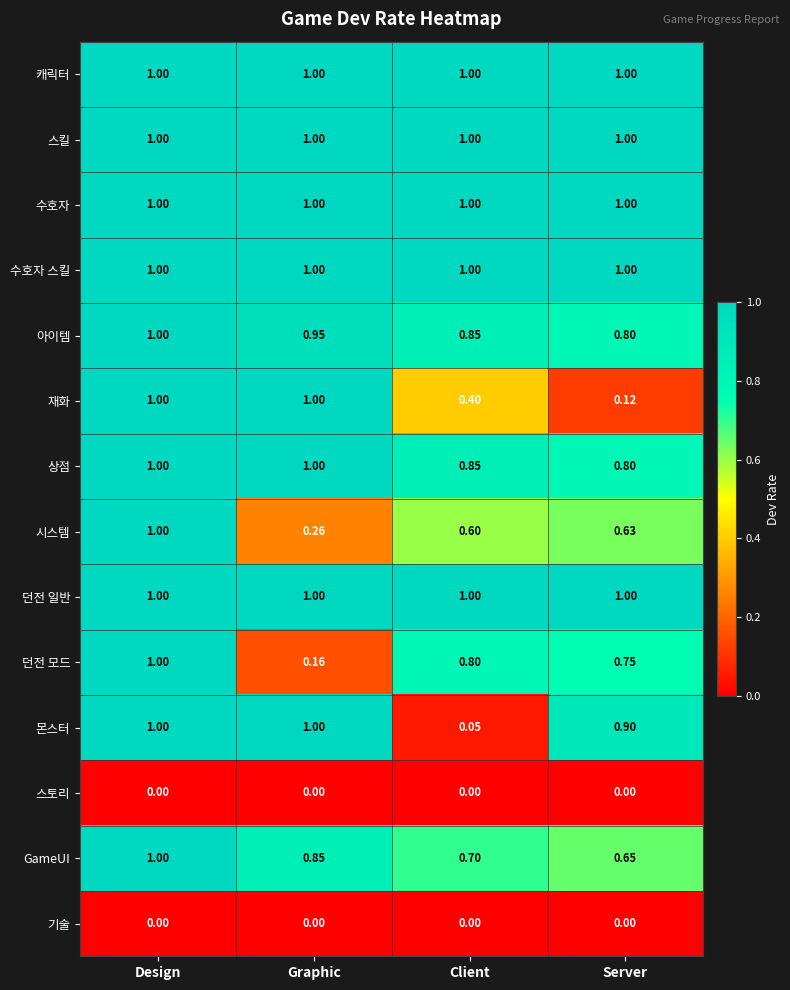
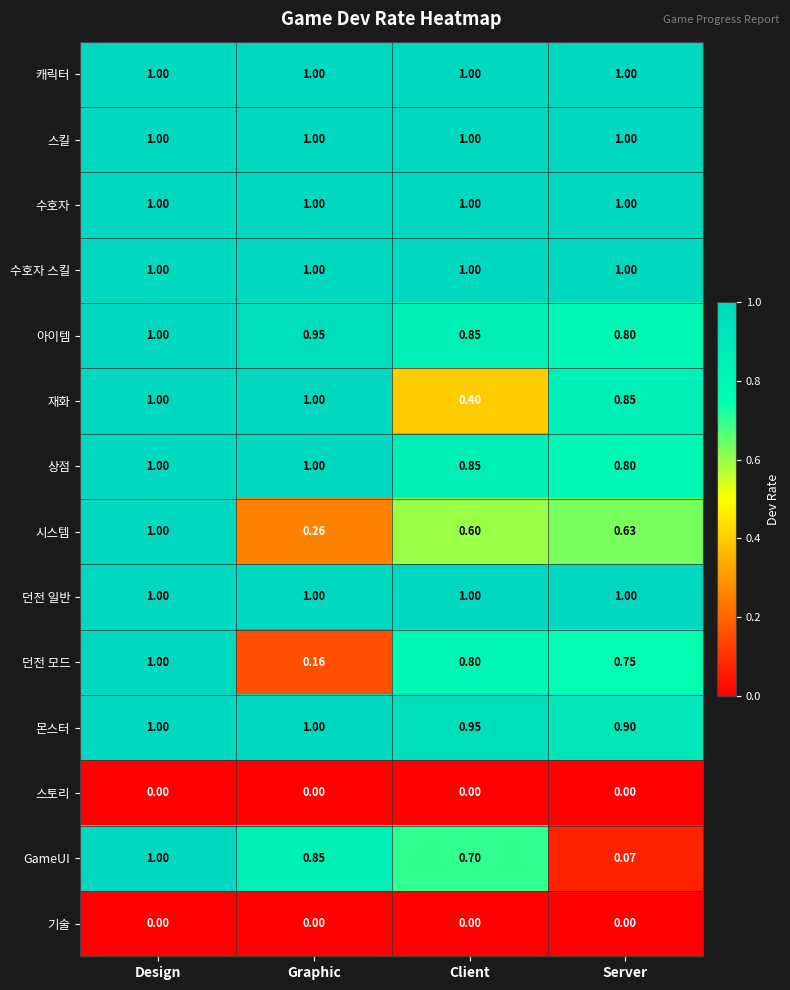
재화, Server: 0.12 -> 0.85
몬스터, Client: 0.05 -> 0.95
GameUI, Server: 0.65 -> 0.07
